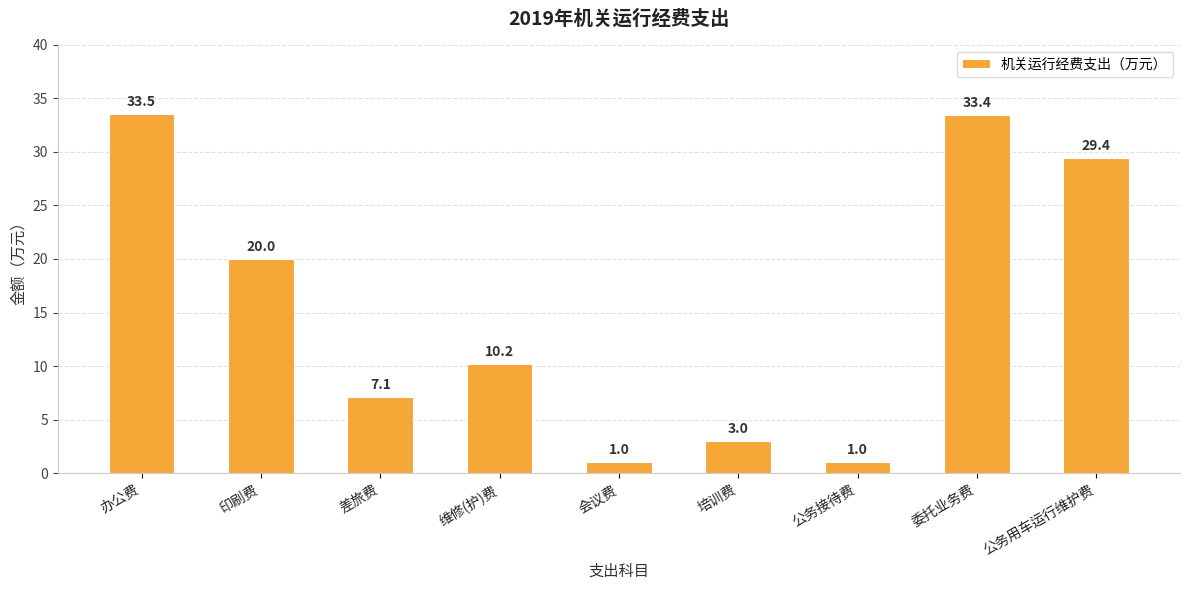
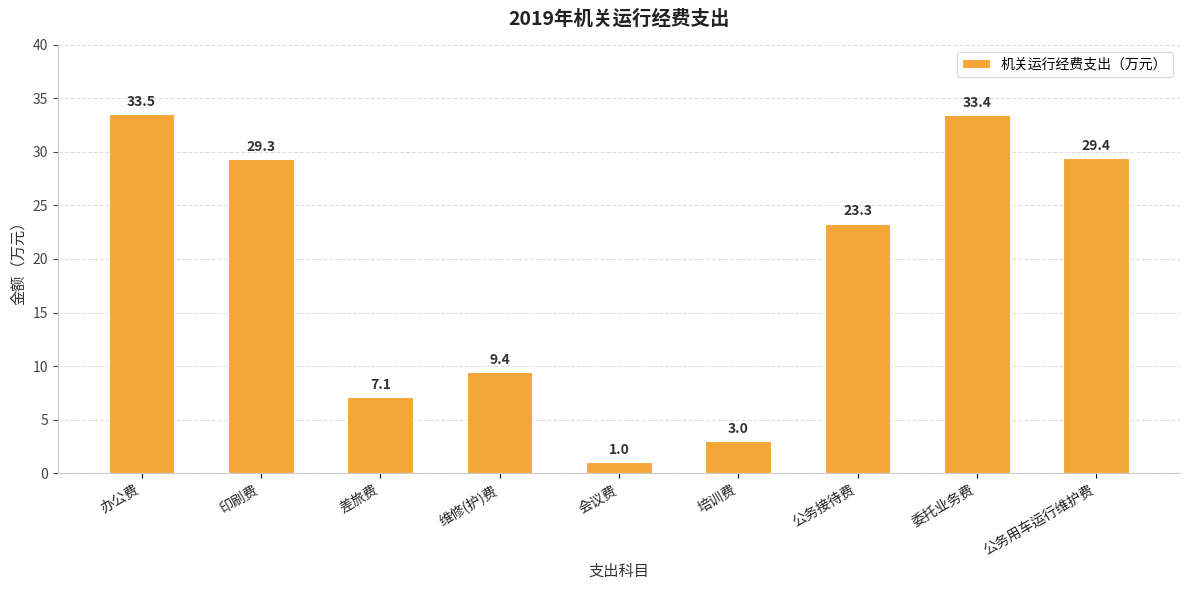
印刷费: 20.0 -> 29.3
维修(护)费: 10.2 -> 9.4
公务接待费: 1.0 -> 23.3
